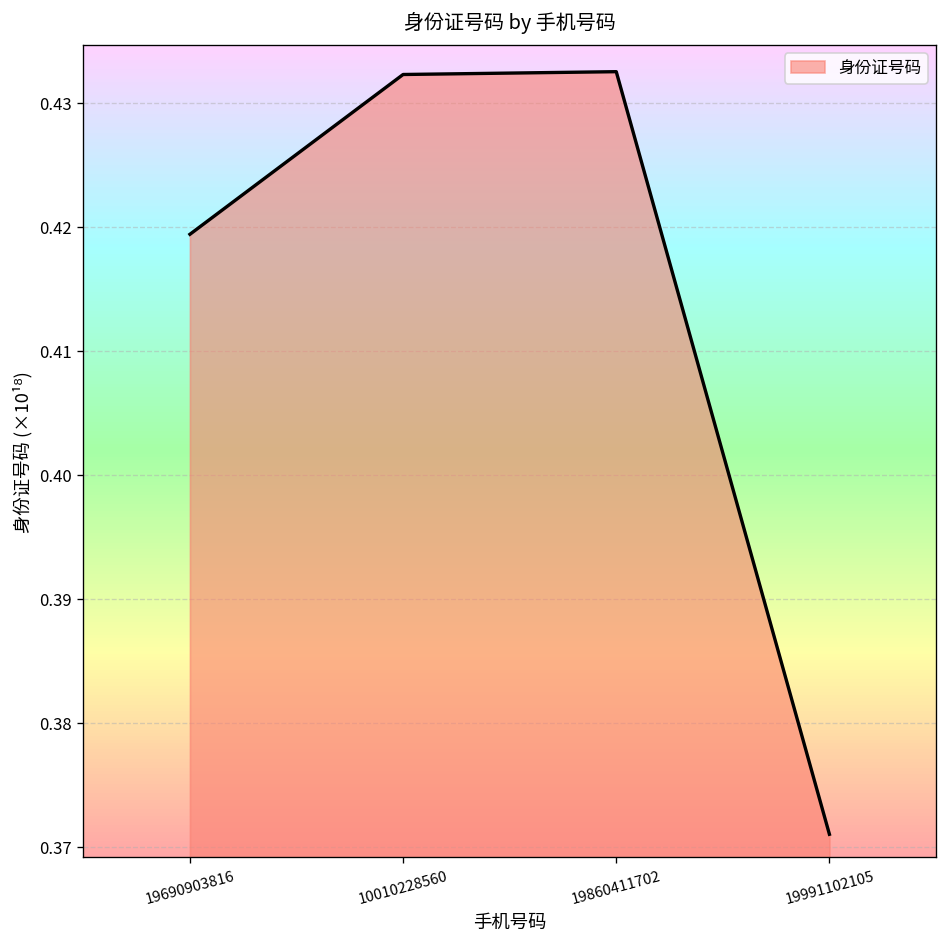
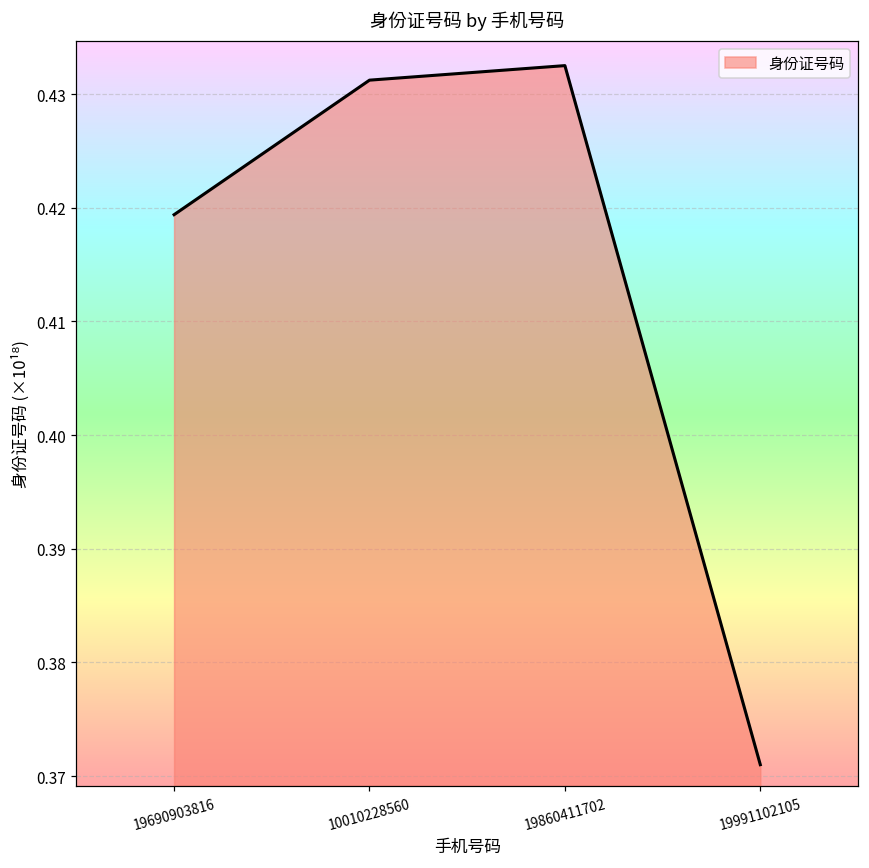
10010228560: 0.4323 -> 0.4312
